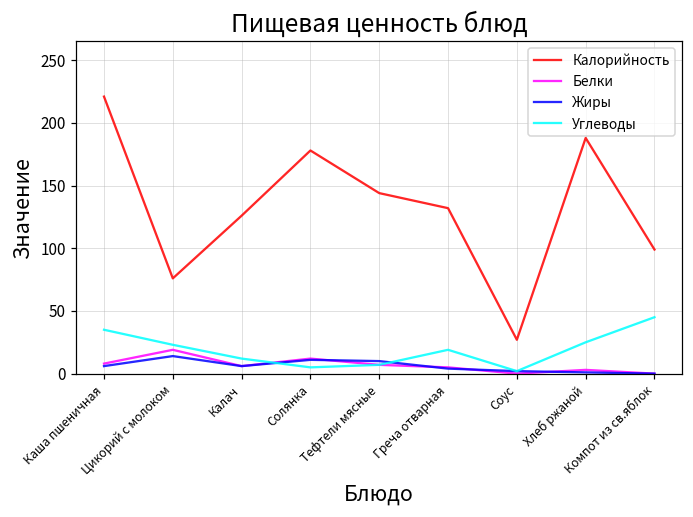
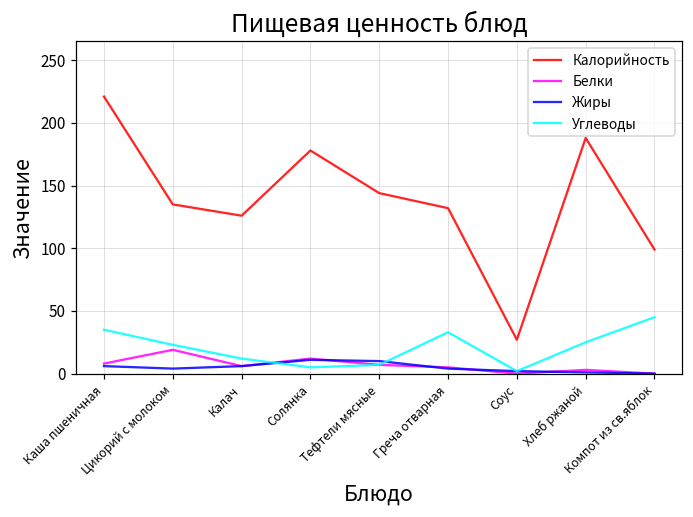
Калорийность, Цикорий с молоком: 76 -> 135
Жиры, Цикорий с молоком: 14 -> 4
Углеводы, Греча отварная: 19 -> 33
